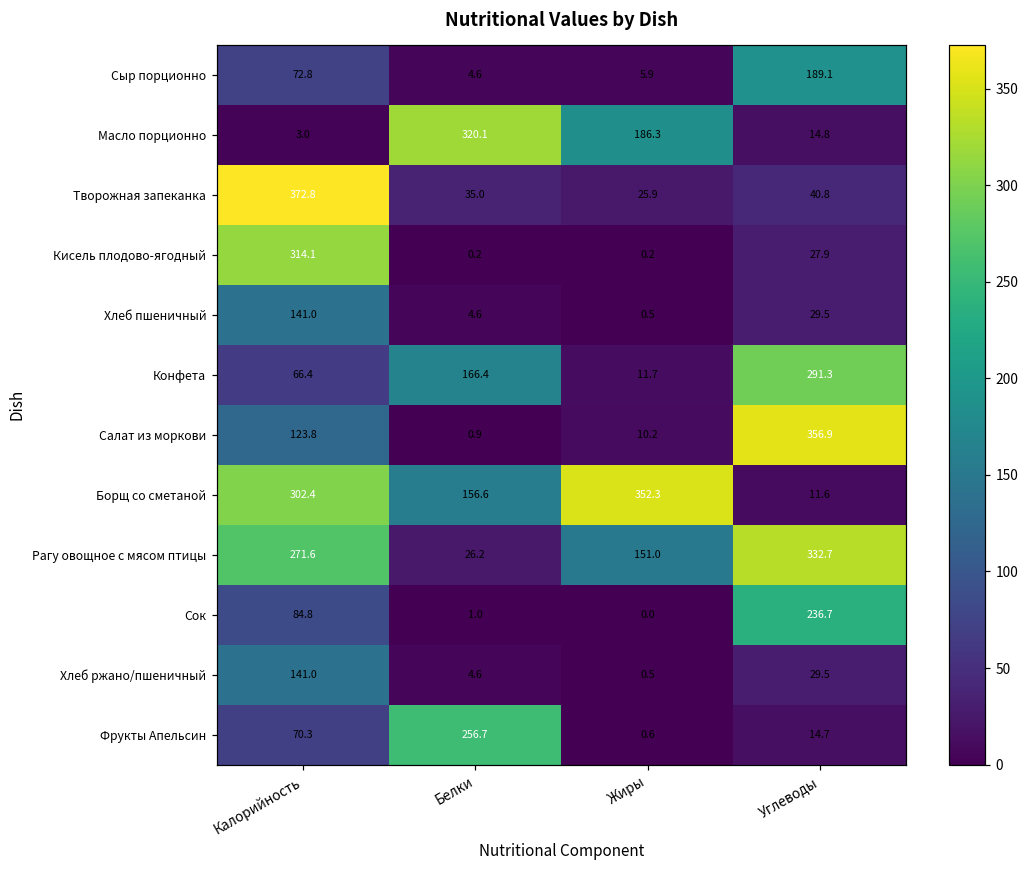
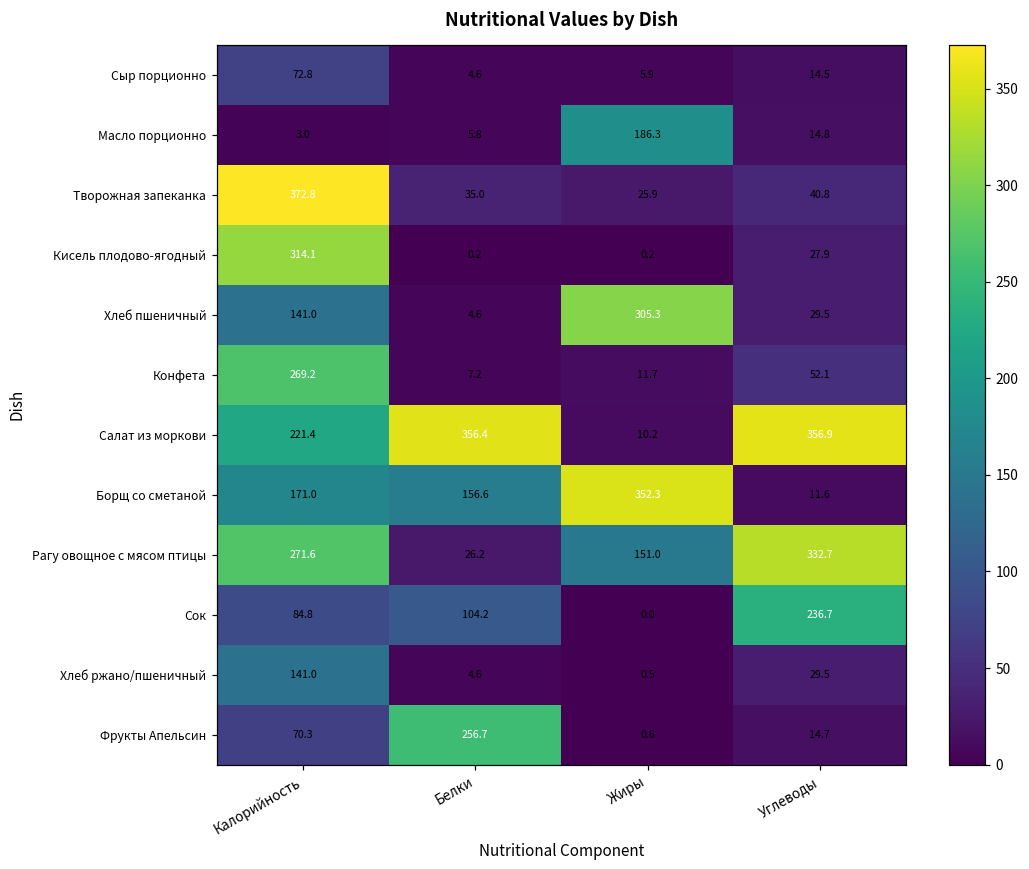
Сыр порционно, Углеводы: 189.1 -> 14.5
Масло порционно, Белки: 320.1 -> 5.8
Хлеб пшеничный, Жиры: 0.5 -> 305.3
Конфета, Калорийность: 66.4 -> 269.2
Конфета, Белки: 166.4 -> 7.2
Конфета, Углеводы: 291.3 -> 52.1
Салат из моркови, Калорийность: 123.8 -> 221.4
Салат из моркови, Белки: 0.9 -> 356.4
Борщ со сметаной, Калорийность: 302.4 -> 171.0
Сок, Белки: 1.0 -> 104.2
